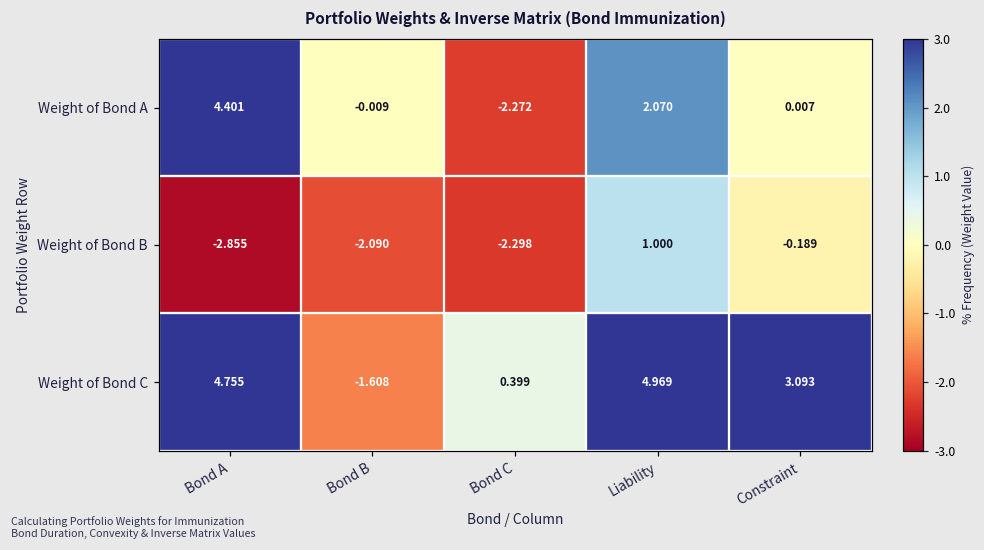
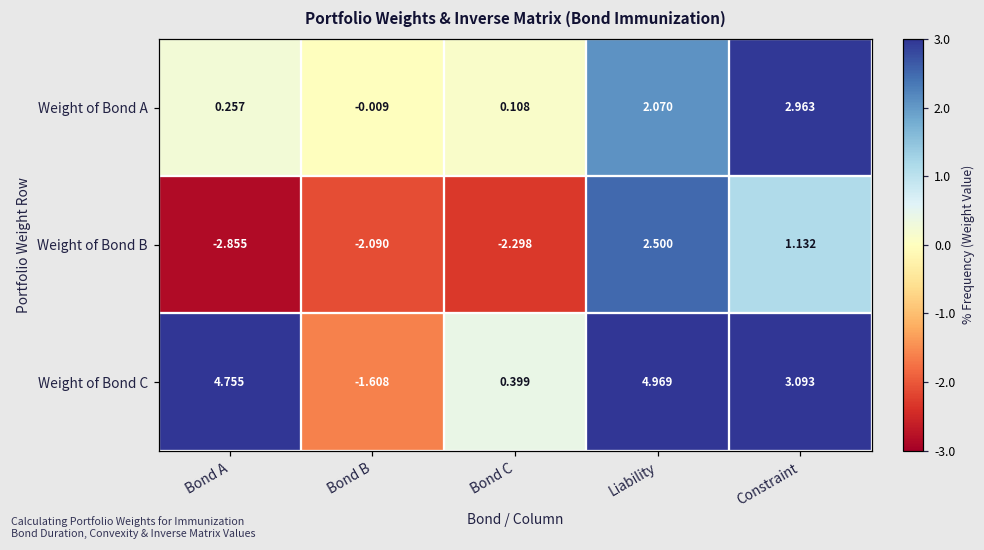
Weight of Bond A, Bond A: 4.401 -> 0.257
Weight of Bond A, Bond C: -2.272 -> 0.108
Weight of Bond A, Constraint: 0.007 -> 2.963
Weight of Bond B, Liability: 1.000 -> 2.500
Weight of Bond B, Constraint: -0.189 -> 1.132
